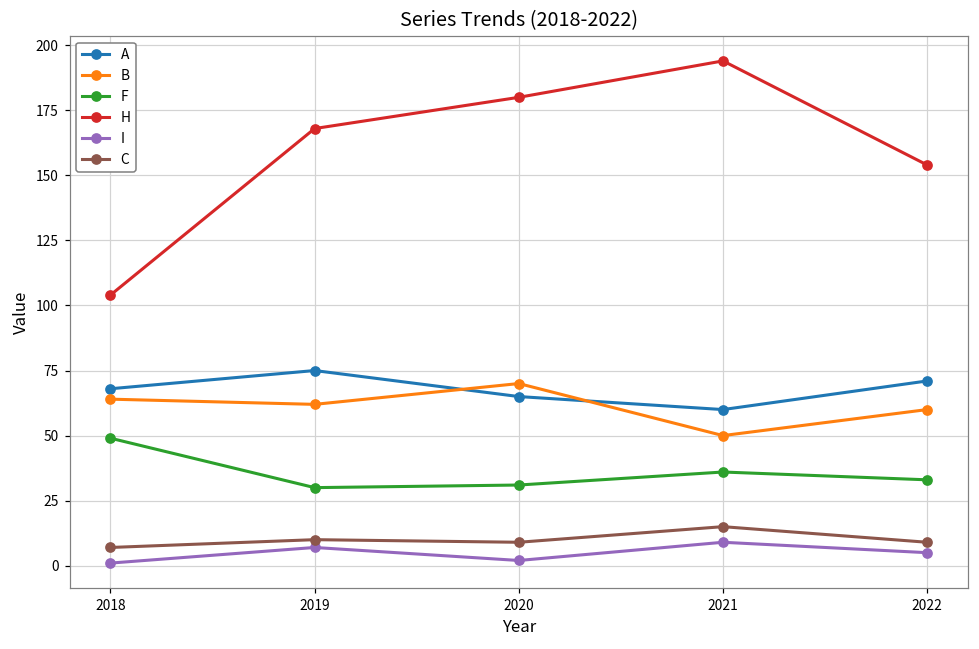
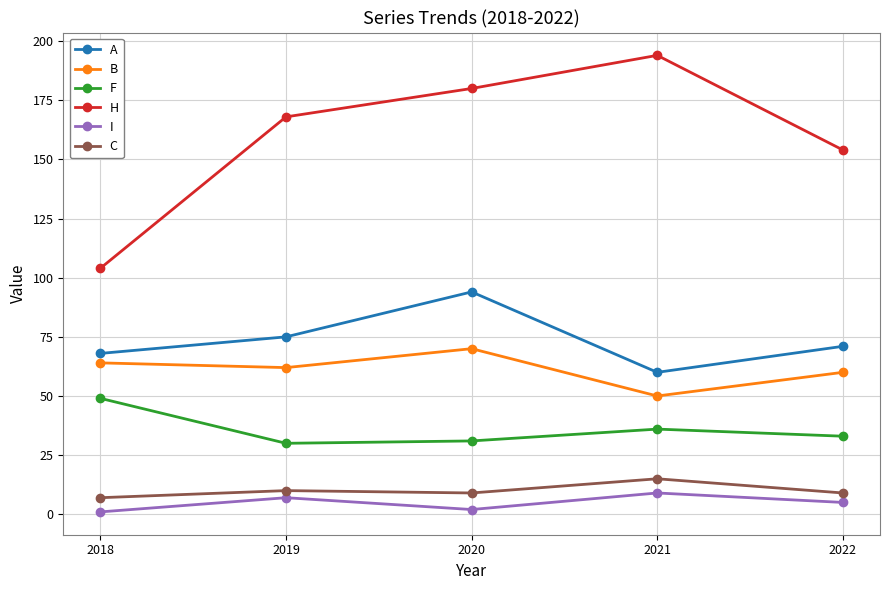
A, 2020: 65 -> 94
